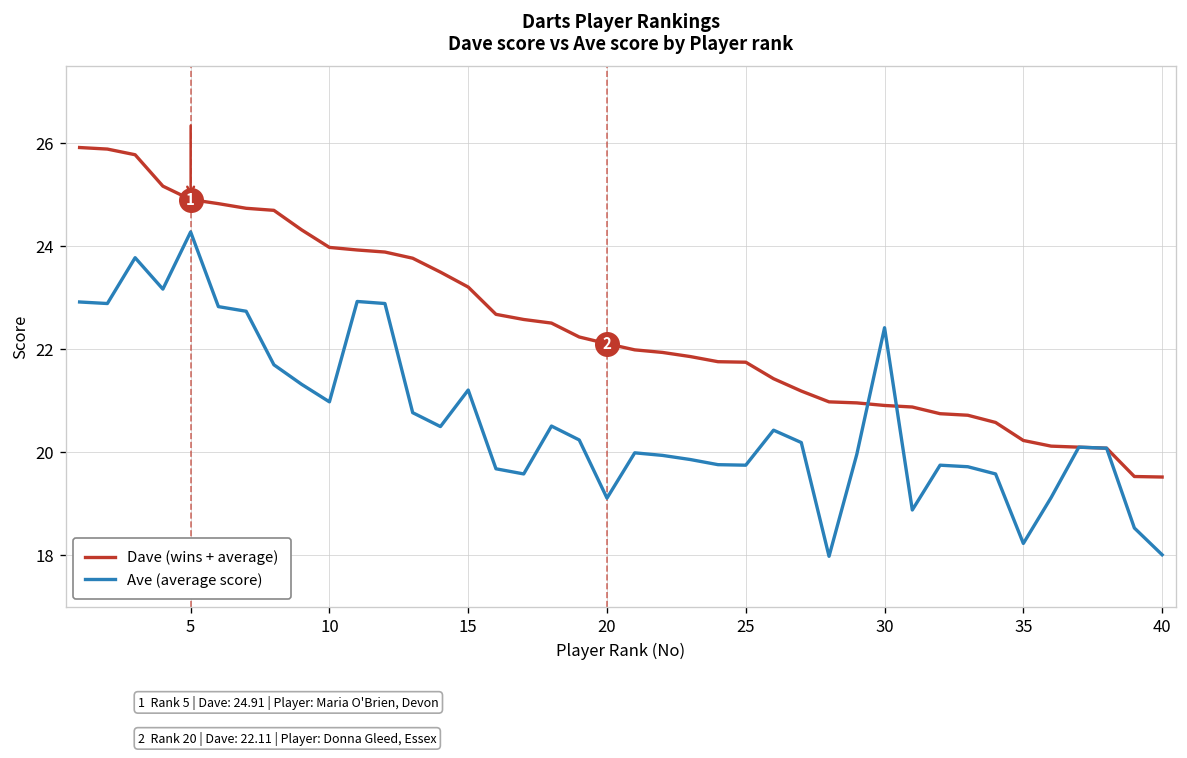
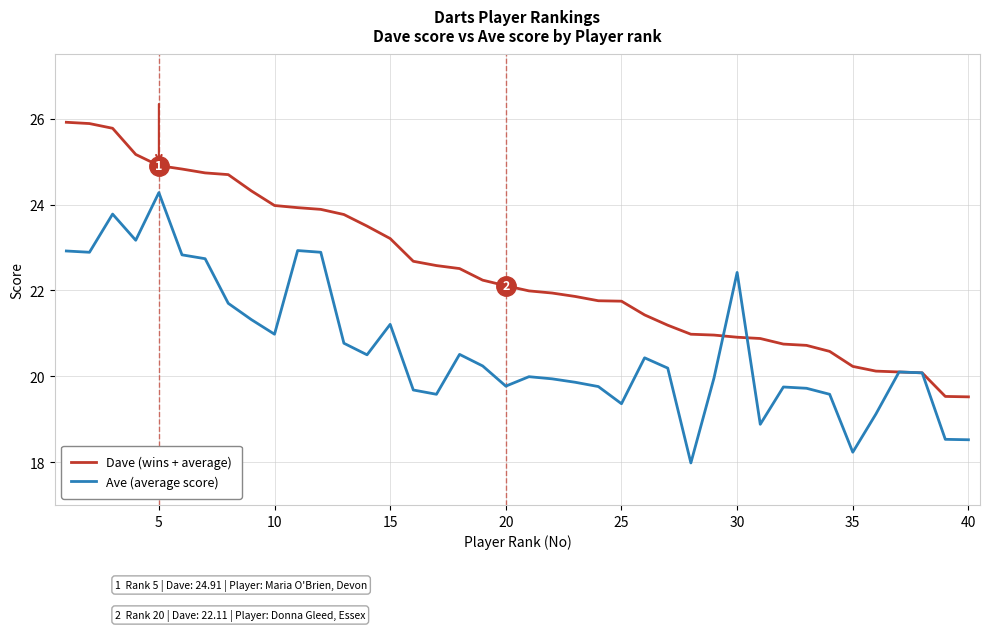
Ave (average score), 20: 19.1 -> 19.8
Ave (average score), 25: 19.8 -> 19.4
Ave (average score), 40: 18.0 -> 18.5
